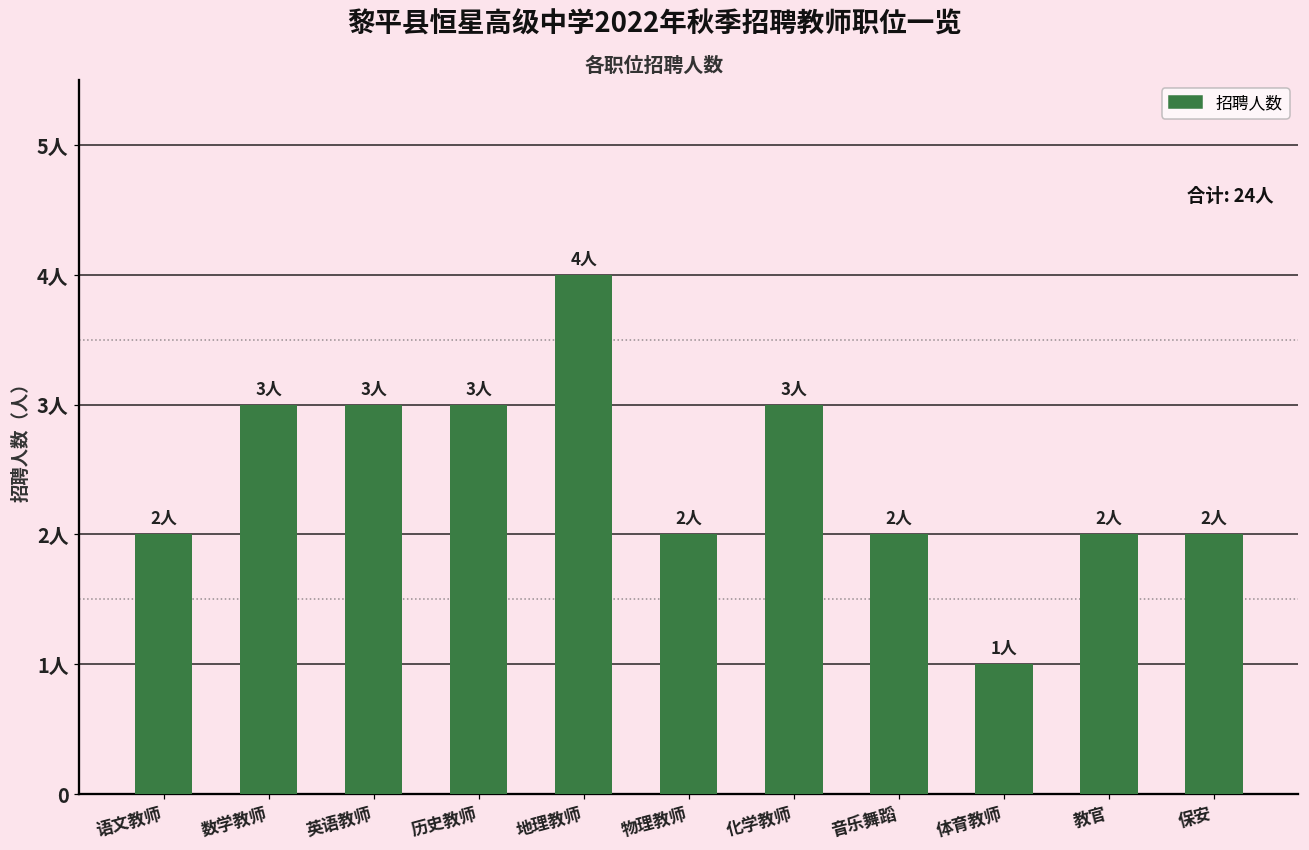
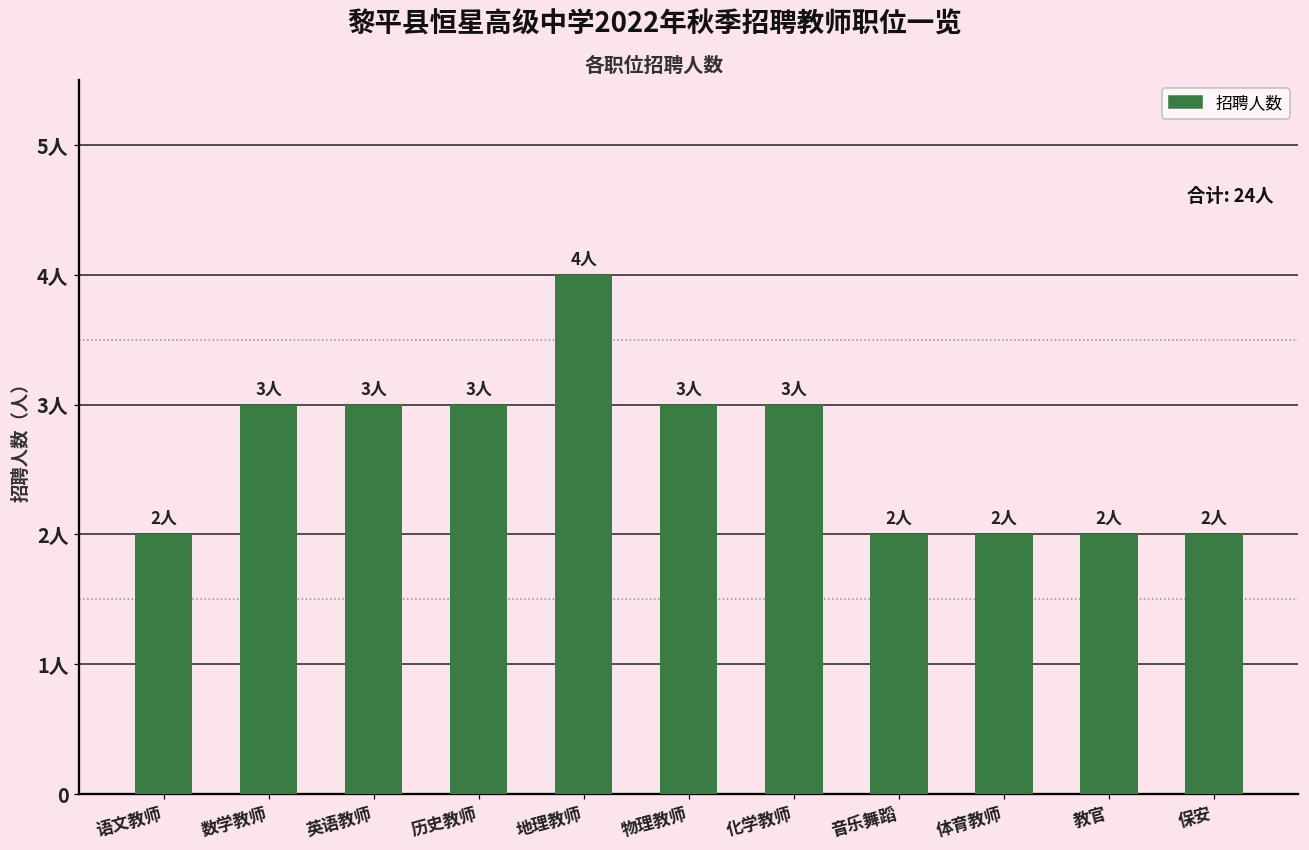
物理教师: 2人 -> 3人
体育教师: 1人 -> 2人
